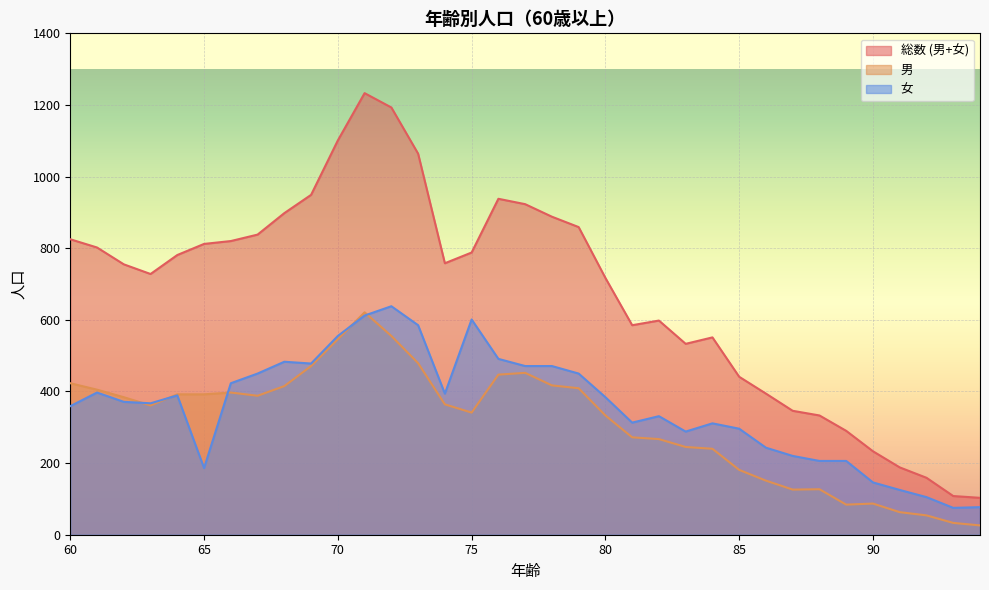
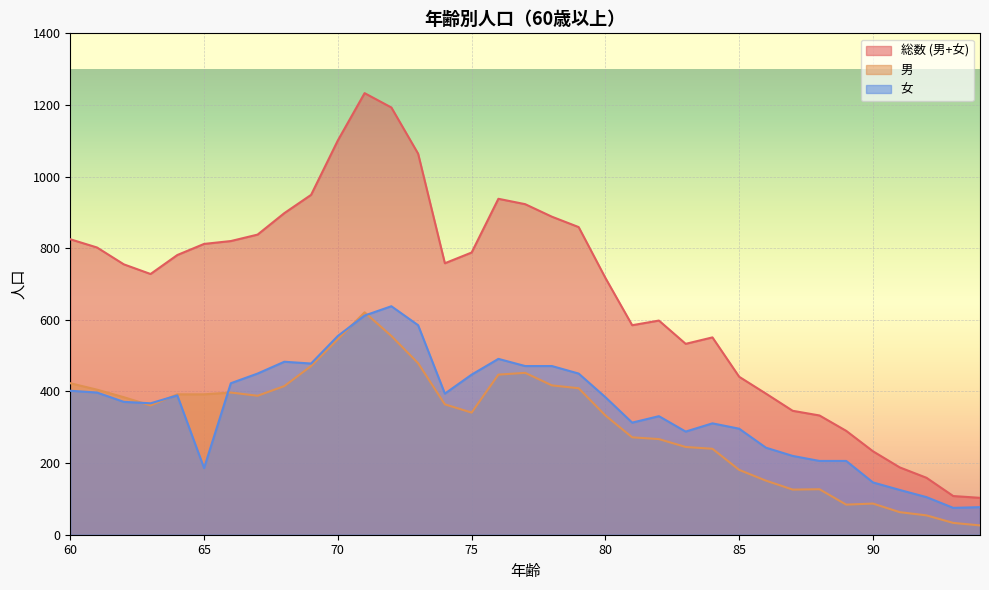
女, 60: 360 -> 400
女, 75: 600 -> 450
